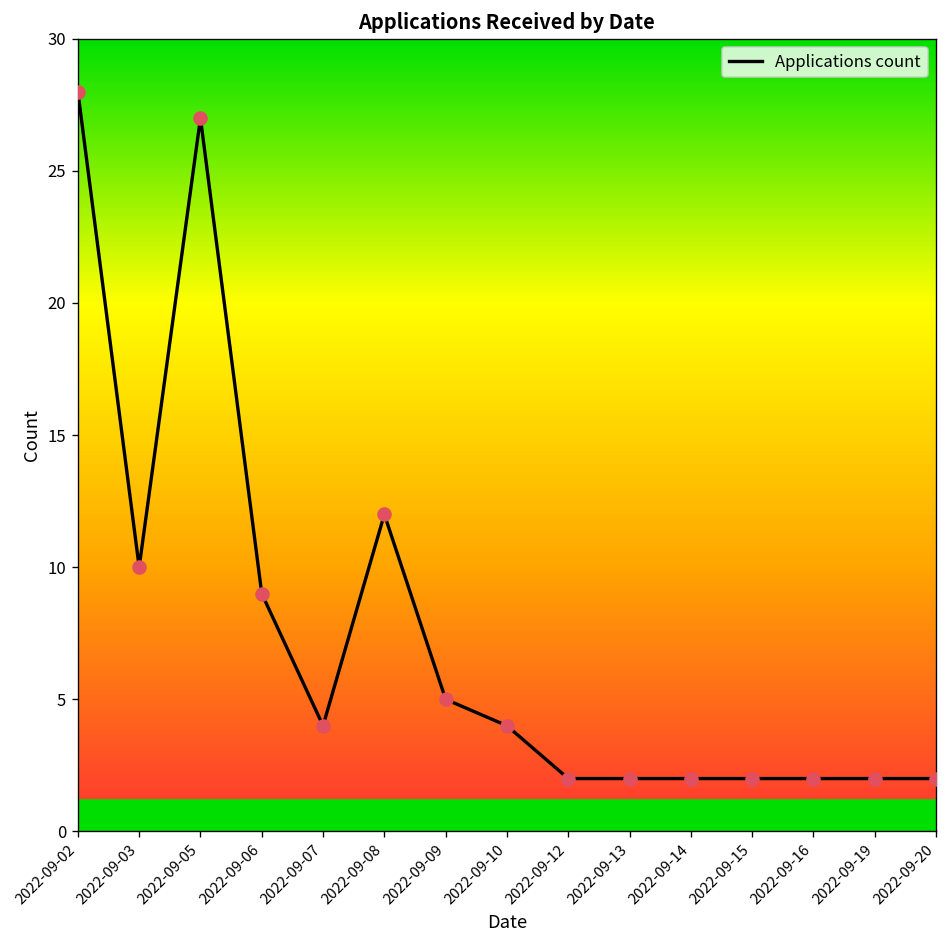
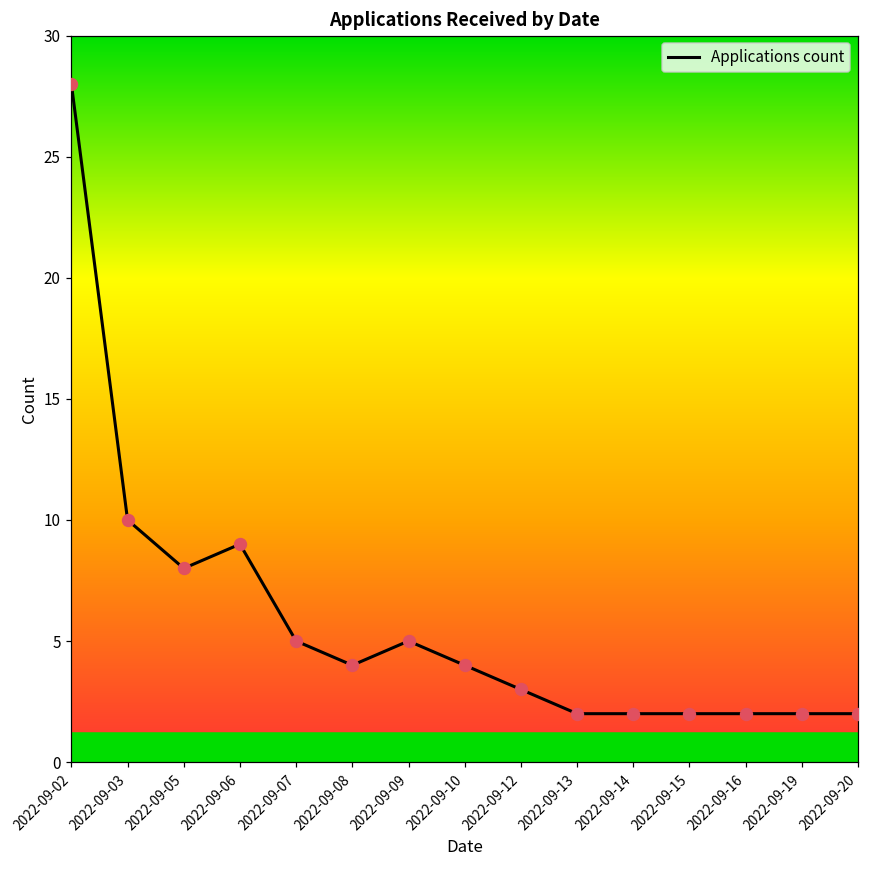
2022-09-05: 27 -> 8
2022-09-07: 4 -> 5
2022-09-08: 12 -> 4
2022-09-12: 2 -> 3
